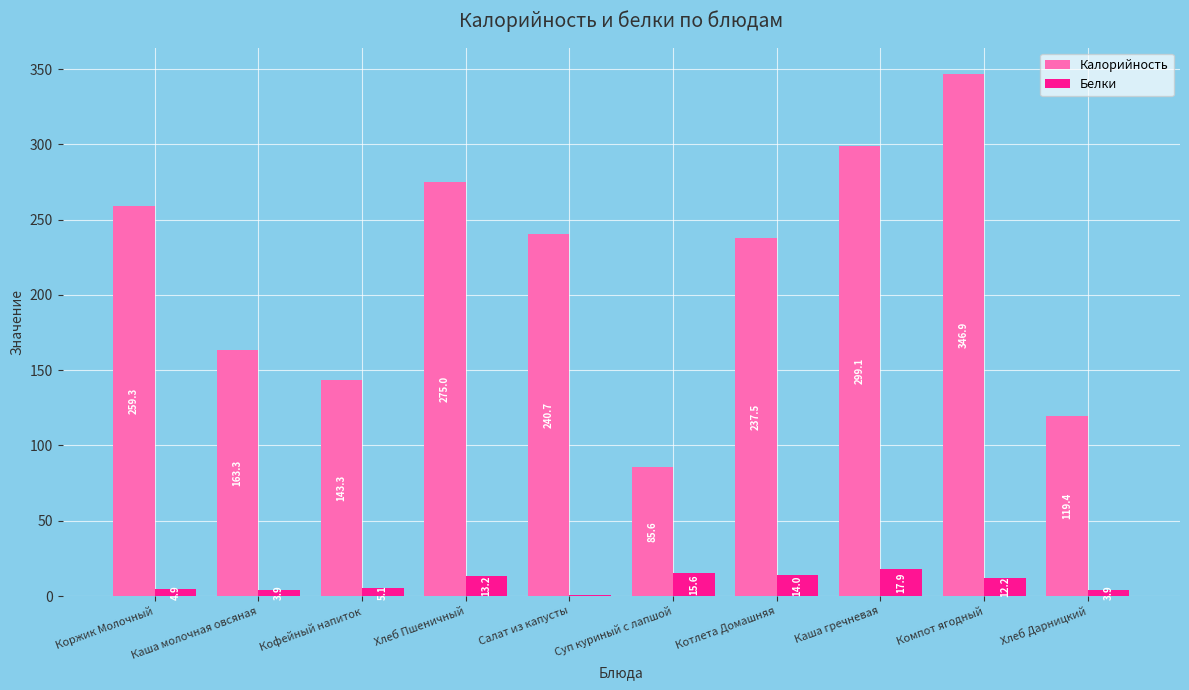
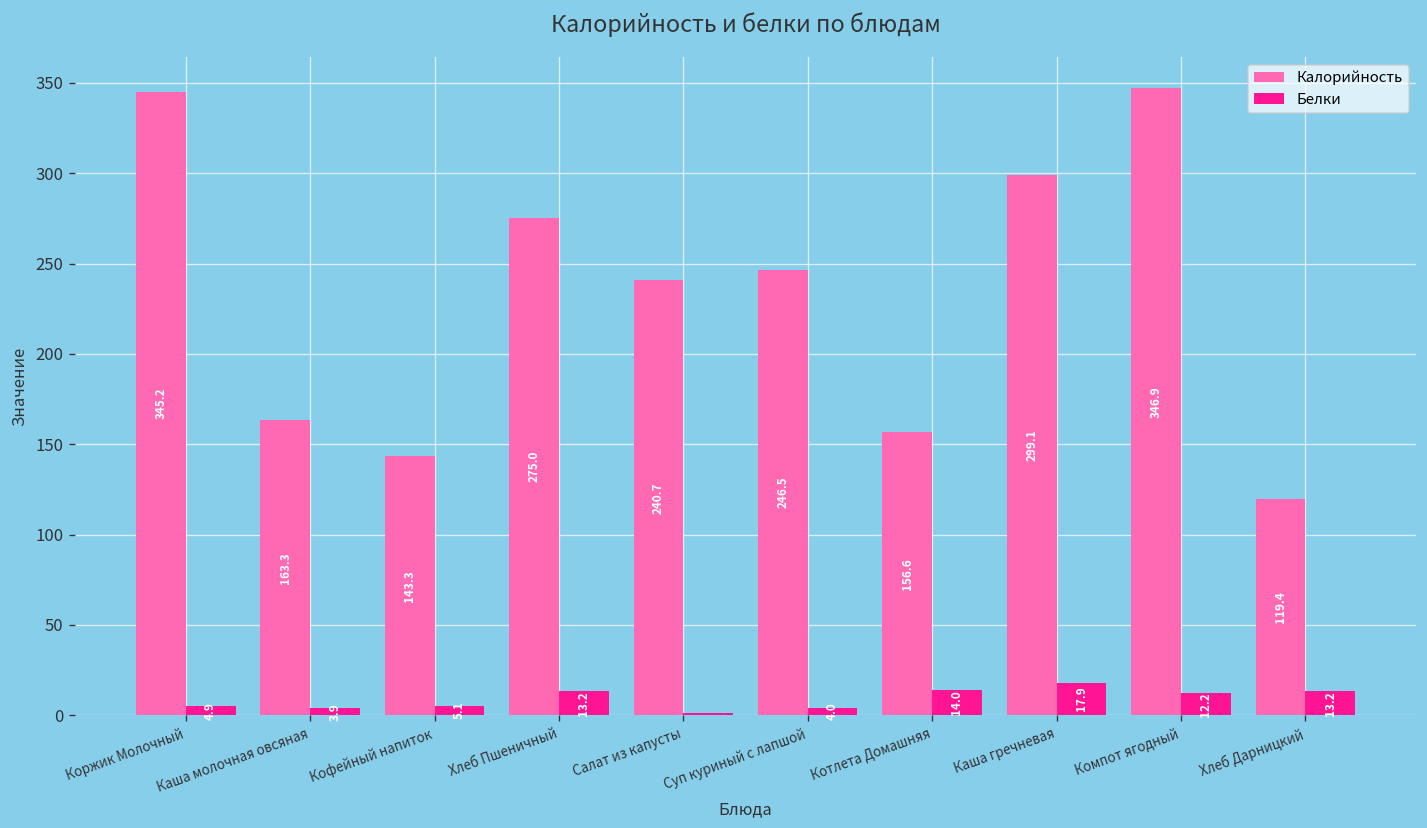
Калорийность, Коржик Молочный: 259.3 -> 345.2
Калорийность, Суп куриный с лапшой: 85.6 -> 246.5
Белки, Суп куриный с лапшой: 15.6 -> 4.0
Калорийность, Котлета Домашняя: 237.5 -> 156.6
Белки, Хлеб Дарницкий: 3.9 -> 13.2
